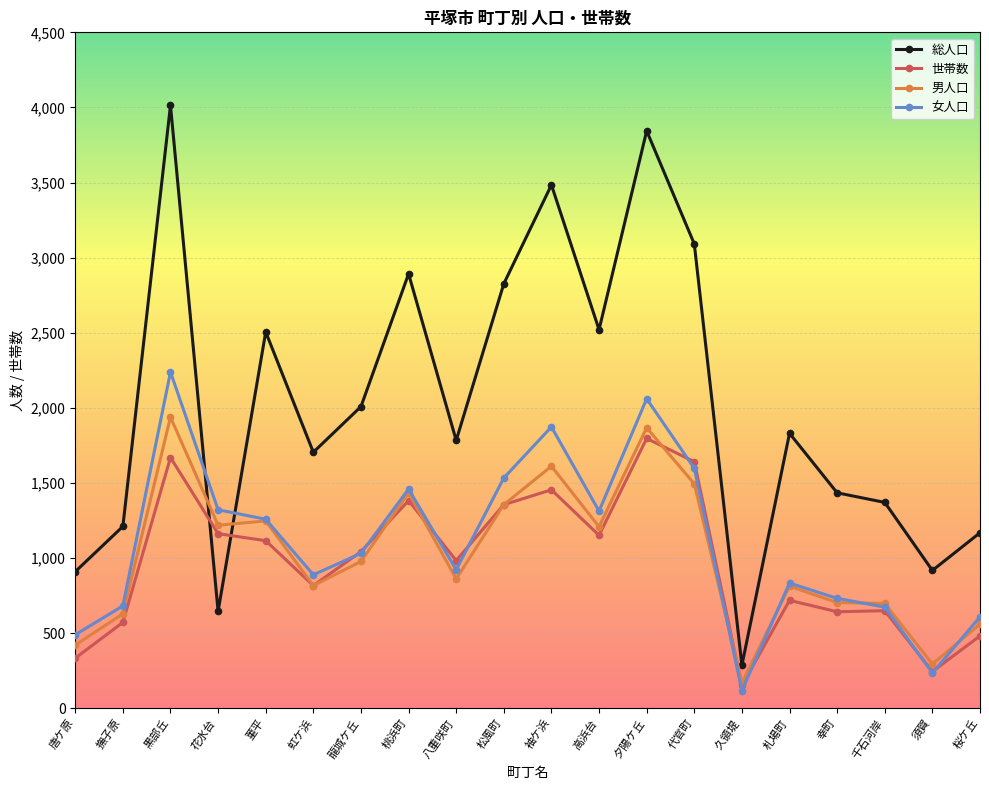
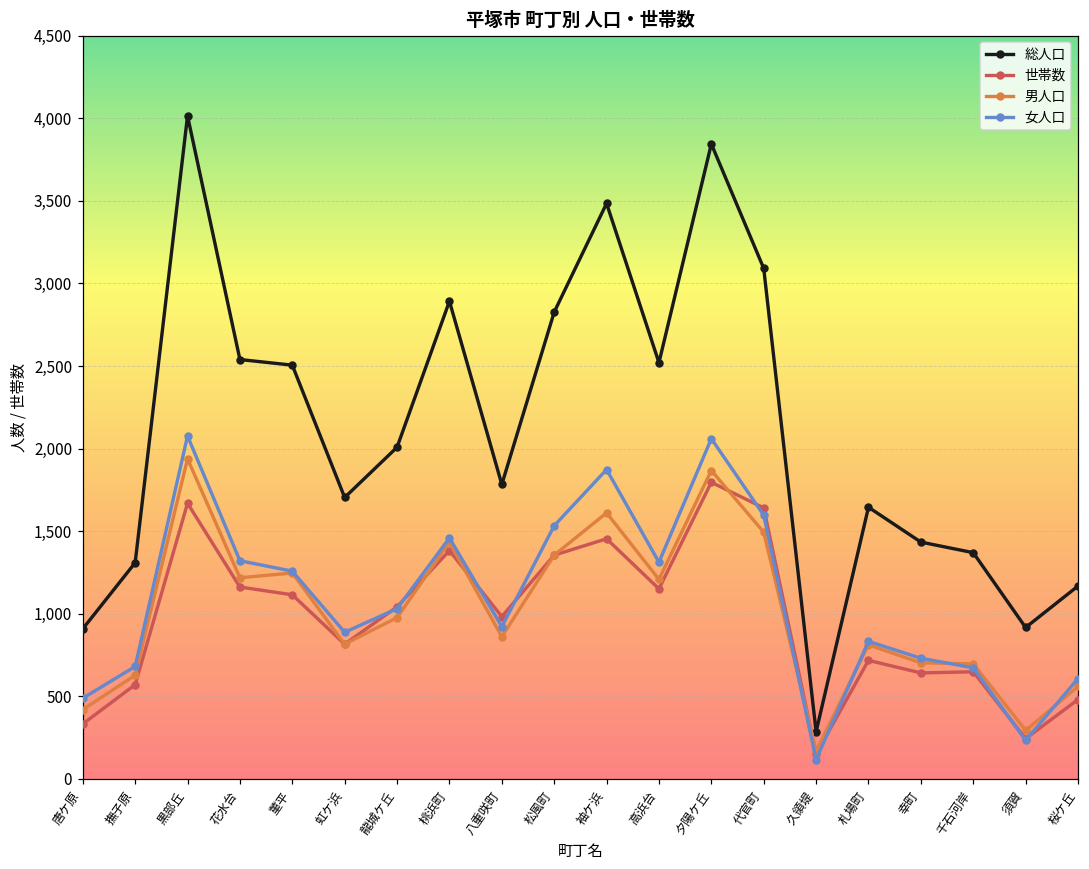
総人口, 撫子原: 1,210 -> 1,310
女人口, 黒部丘: 2,240 -> 2,080
総人口, 花水台: 650 -> 2,540
総人口, 札場町: 1,830 -> 1,650
